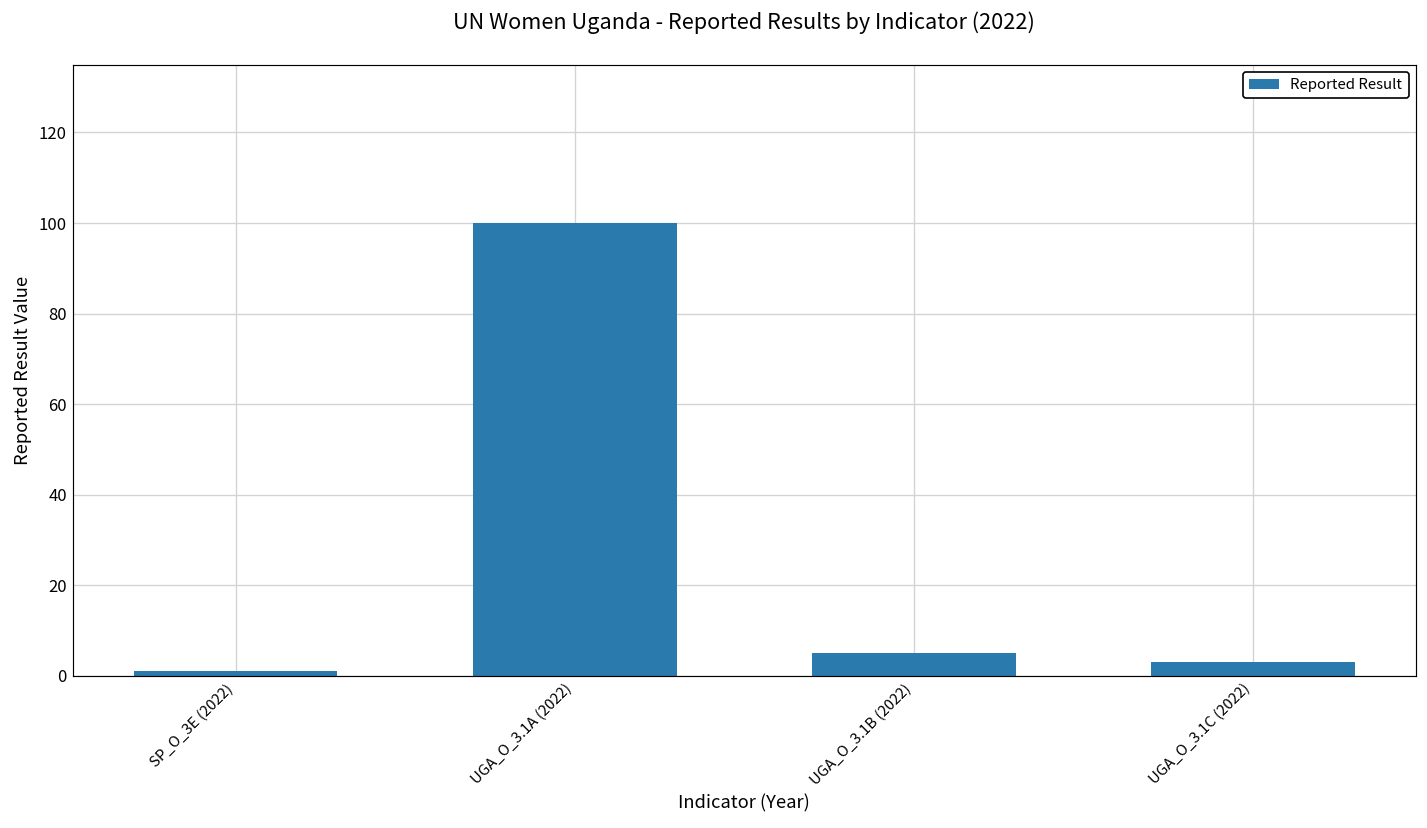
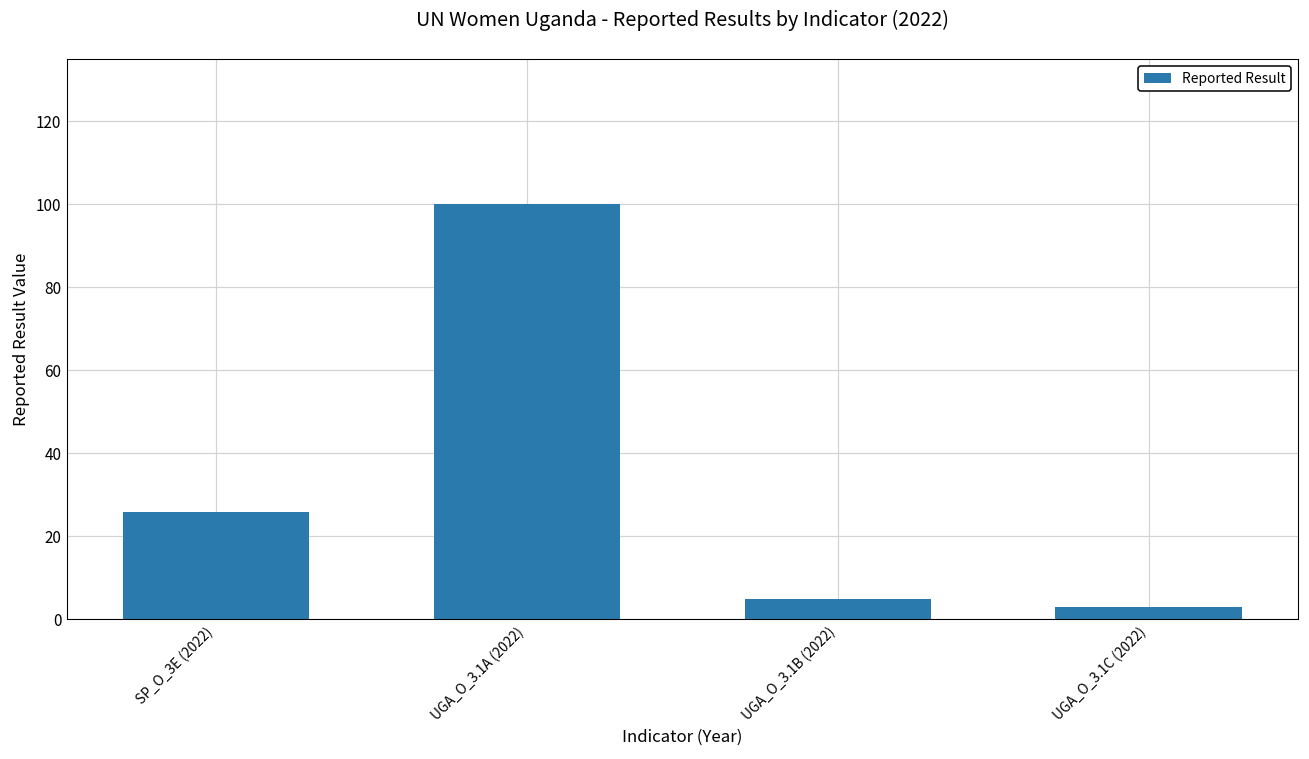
SP_O_3E (2022): 1 -> 26
